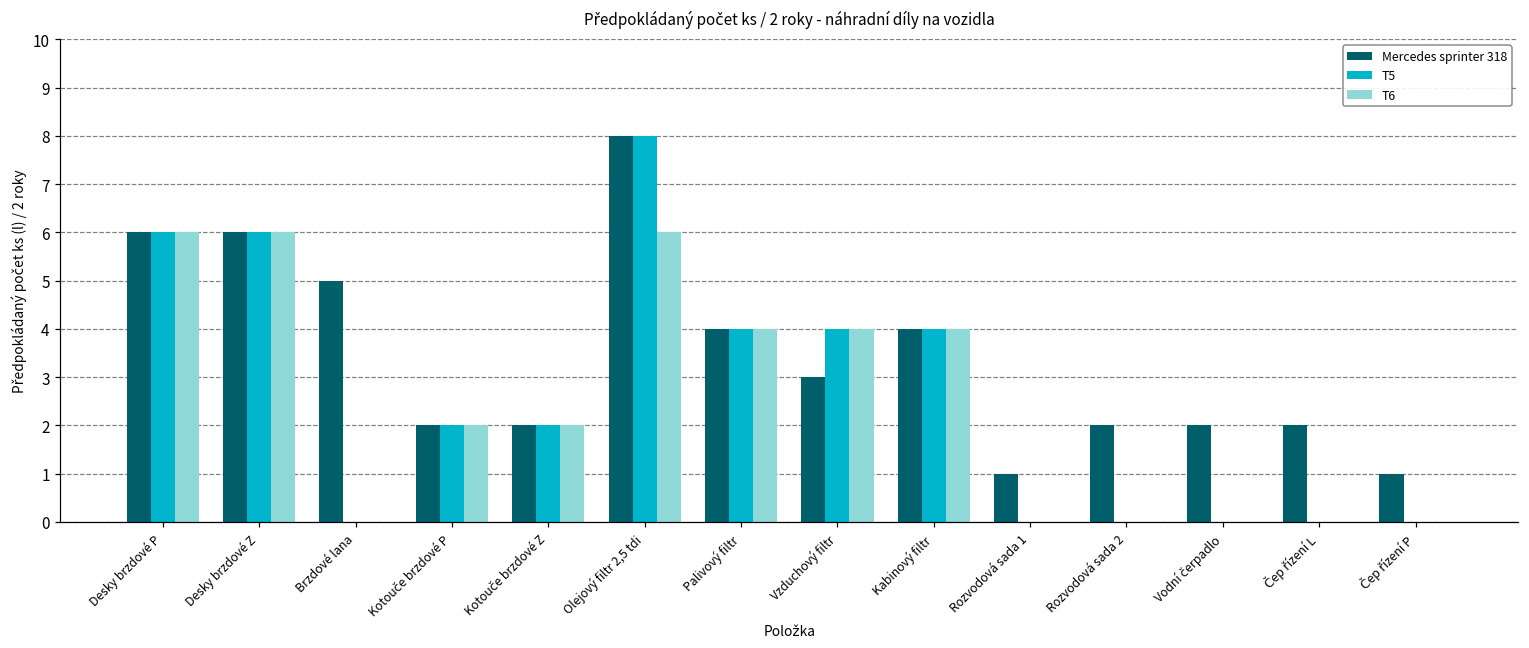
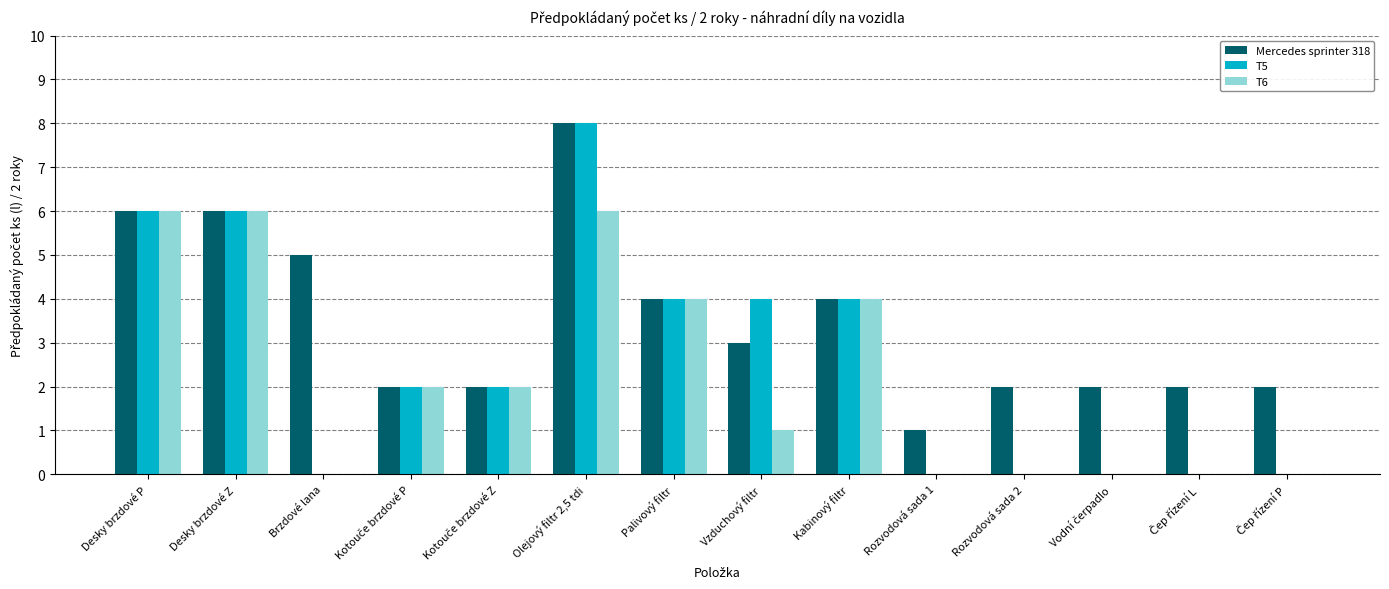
T6, Vzduchový filtr: 4 -> 1
Mercedes sprinter 318, Čep řízení P: 1 -> 2
